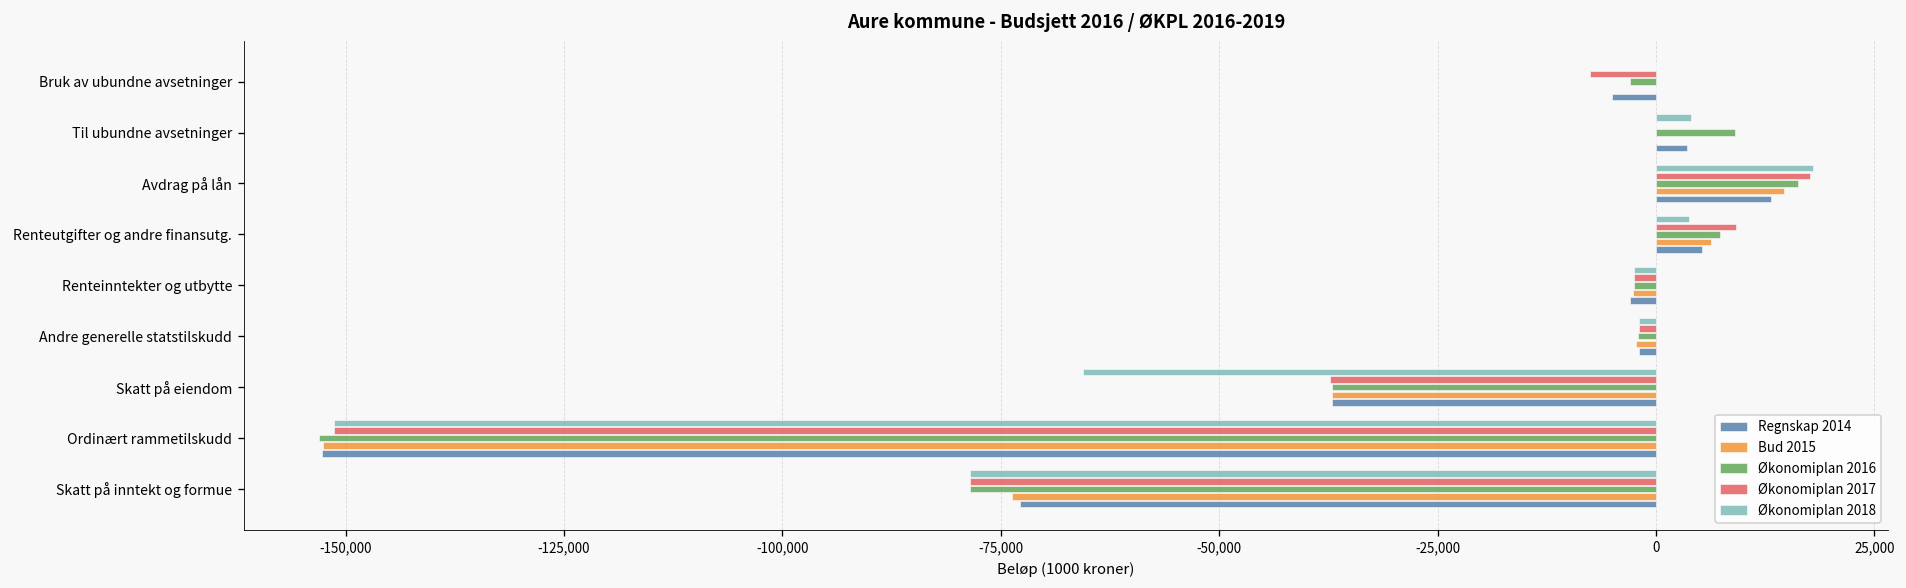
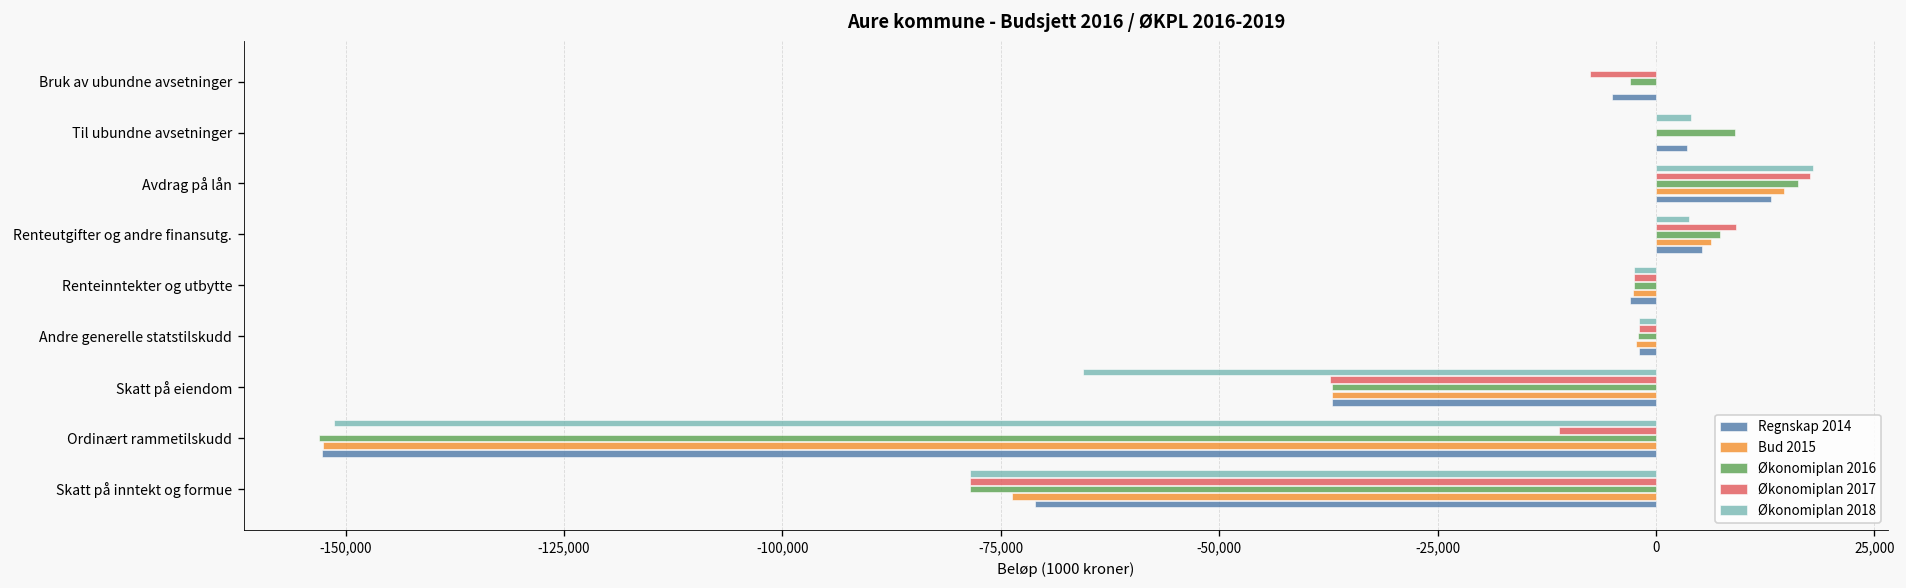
Økonomiplan 2017, Ordinært rammetilskudd: -151,000 -> -11,000
Regnskap 2014, Skatt på inntekt og formue: -73,000 -> -71,000
